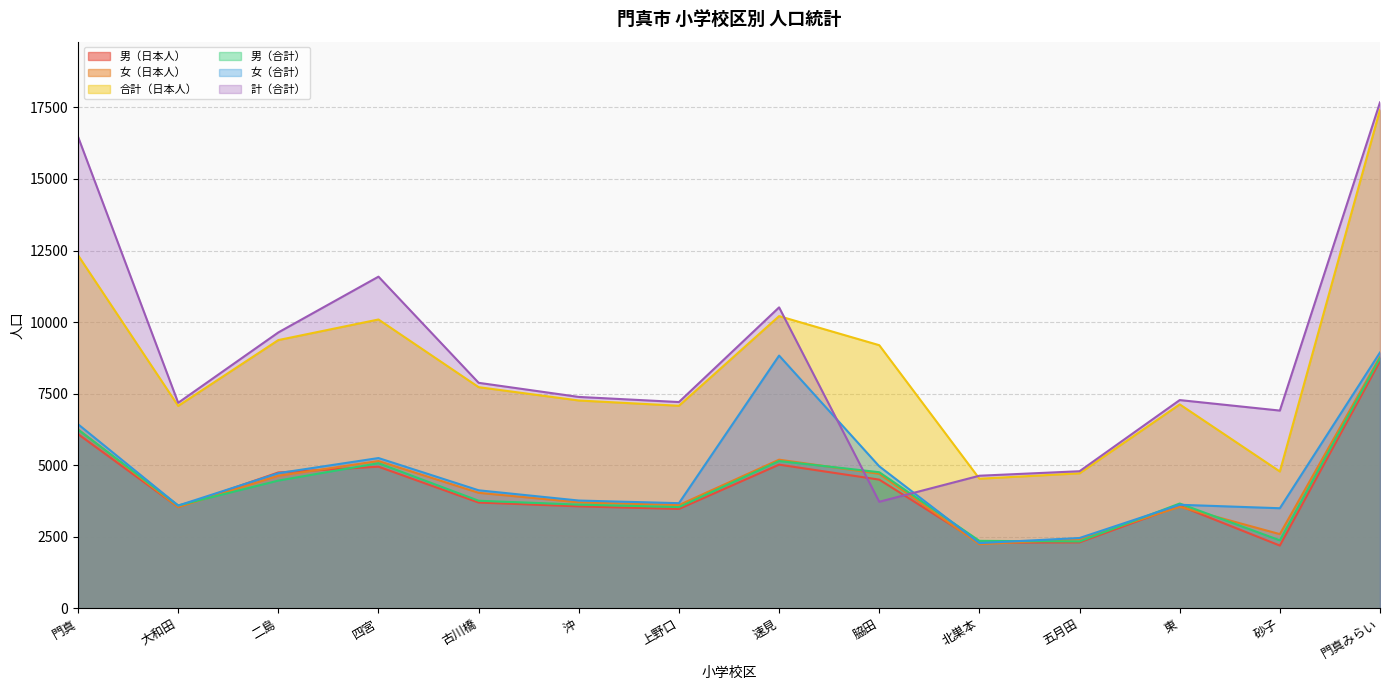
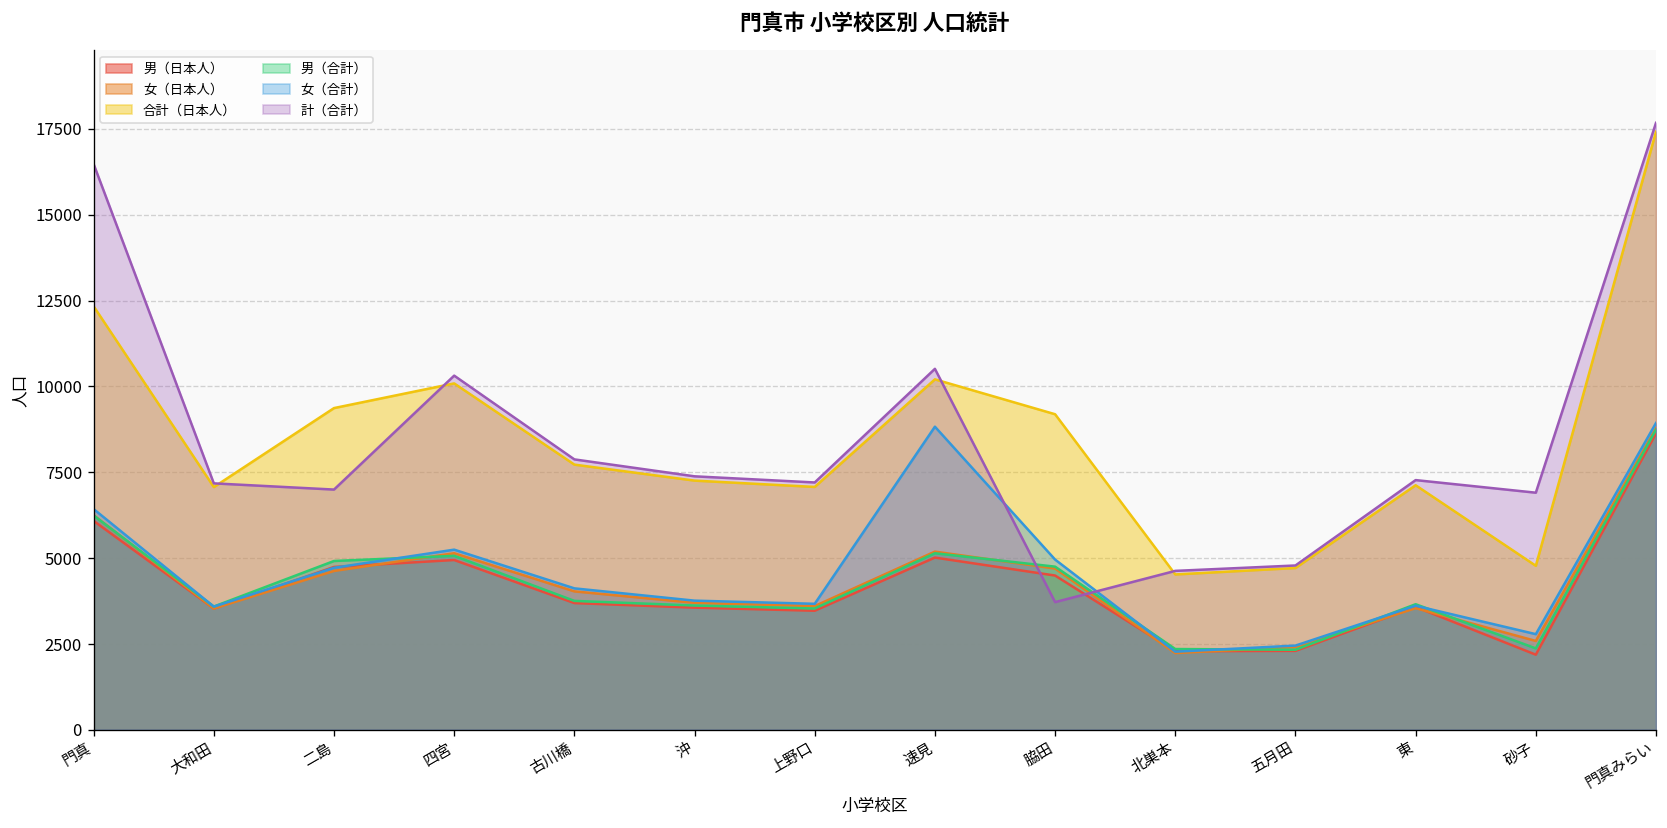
男（合計）, 二島: 4500 -> 4900
計（合計）, 二島: 9600 -> 7000
計（合計）, 四宮: 11600 -> 10300
女（合計）, 砂子: 3500 -> 2800
